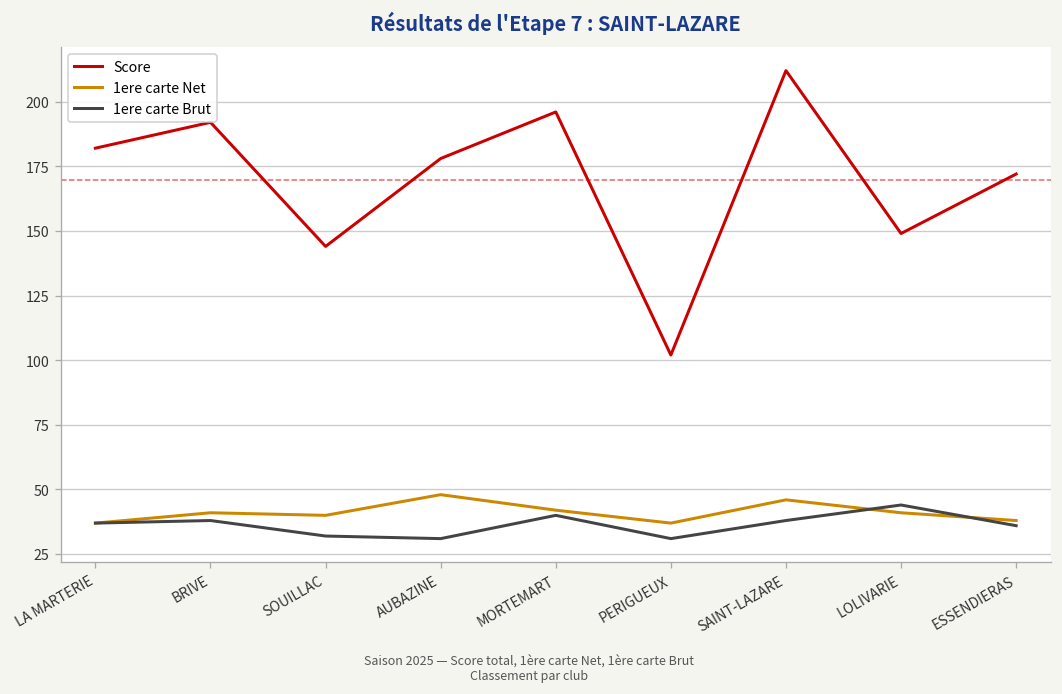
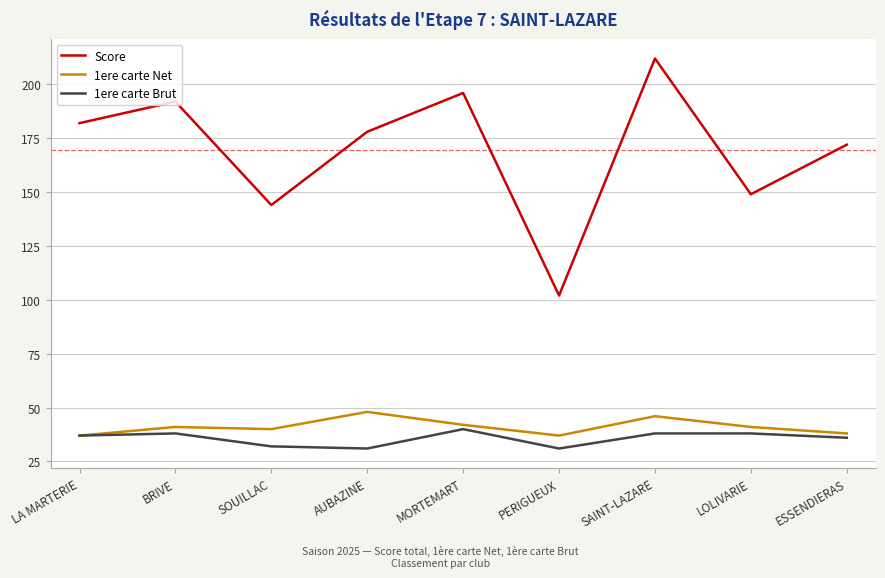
1ere carte Brut, LOLIVARIE: 44 -> 38
